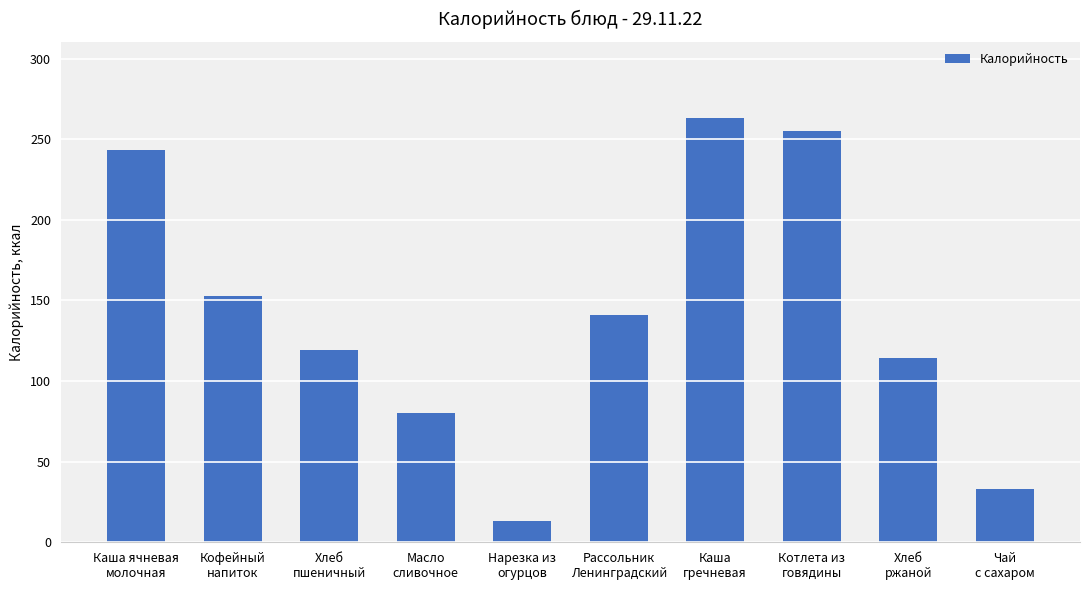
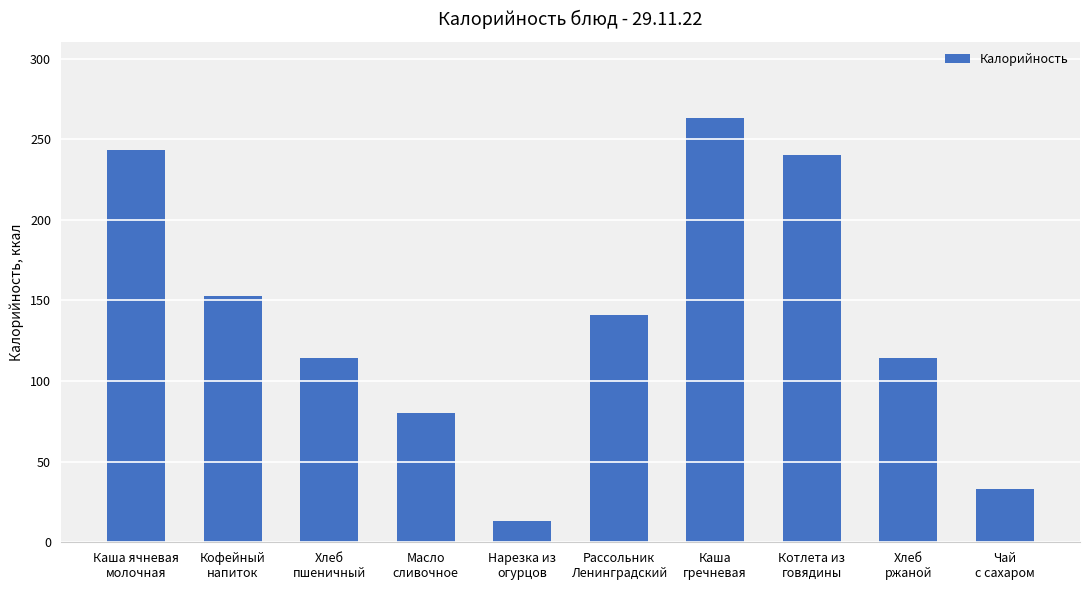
Хлеб пшеничный: 119 -> 114
Котлета из говядины: 255 -> 240
